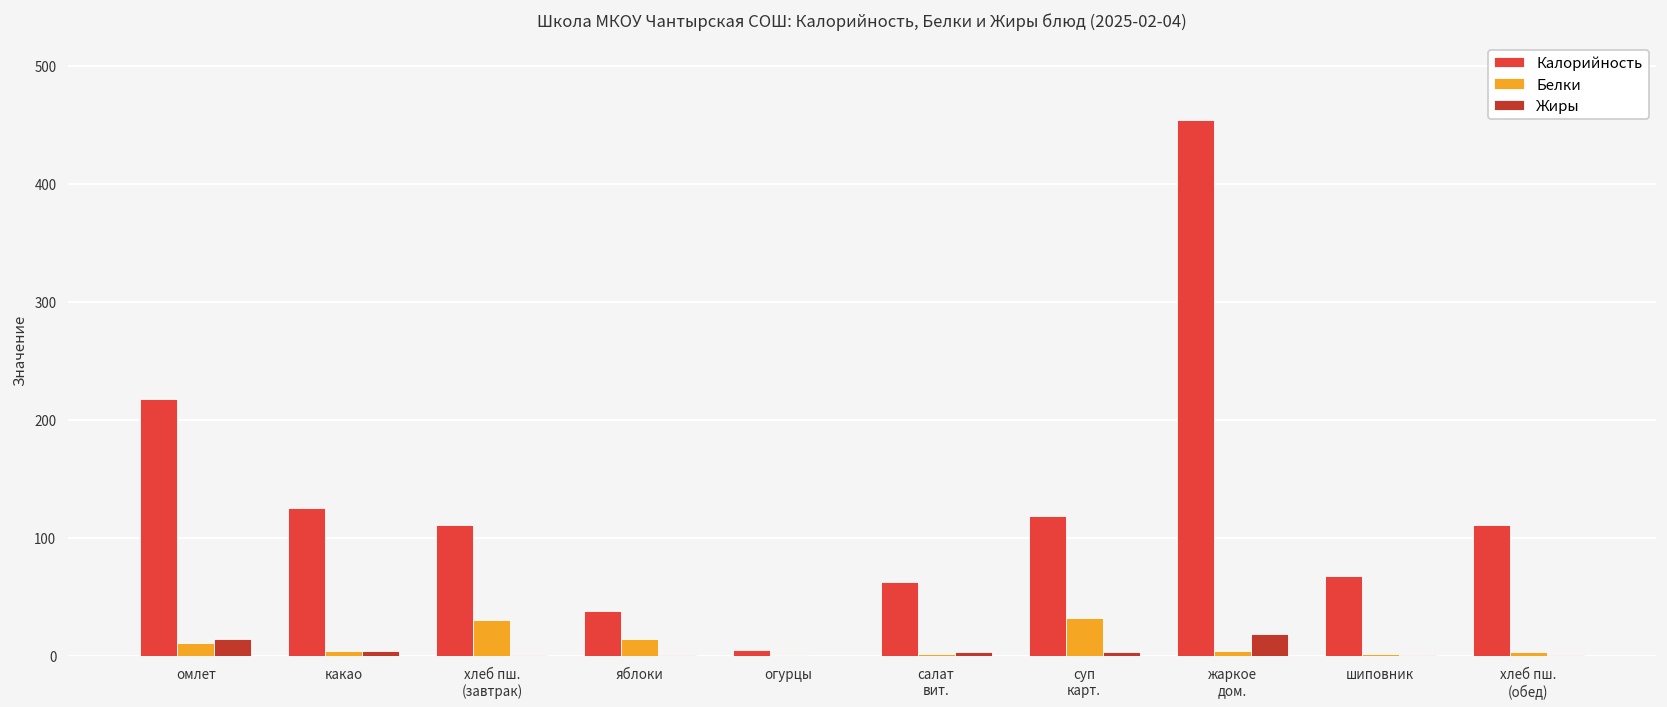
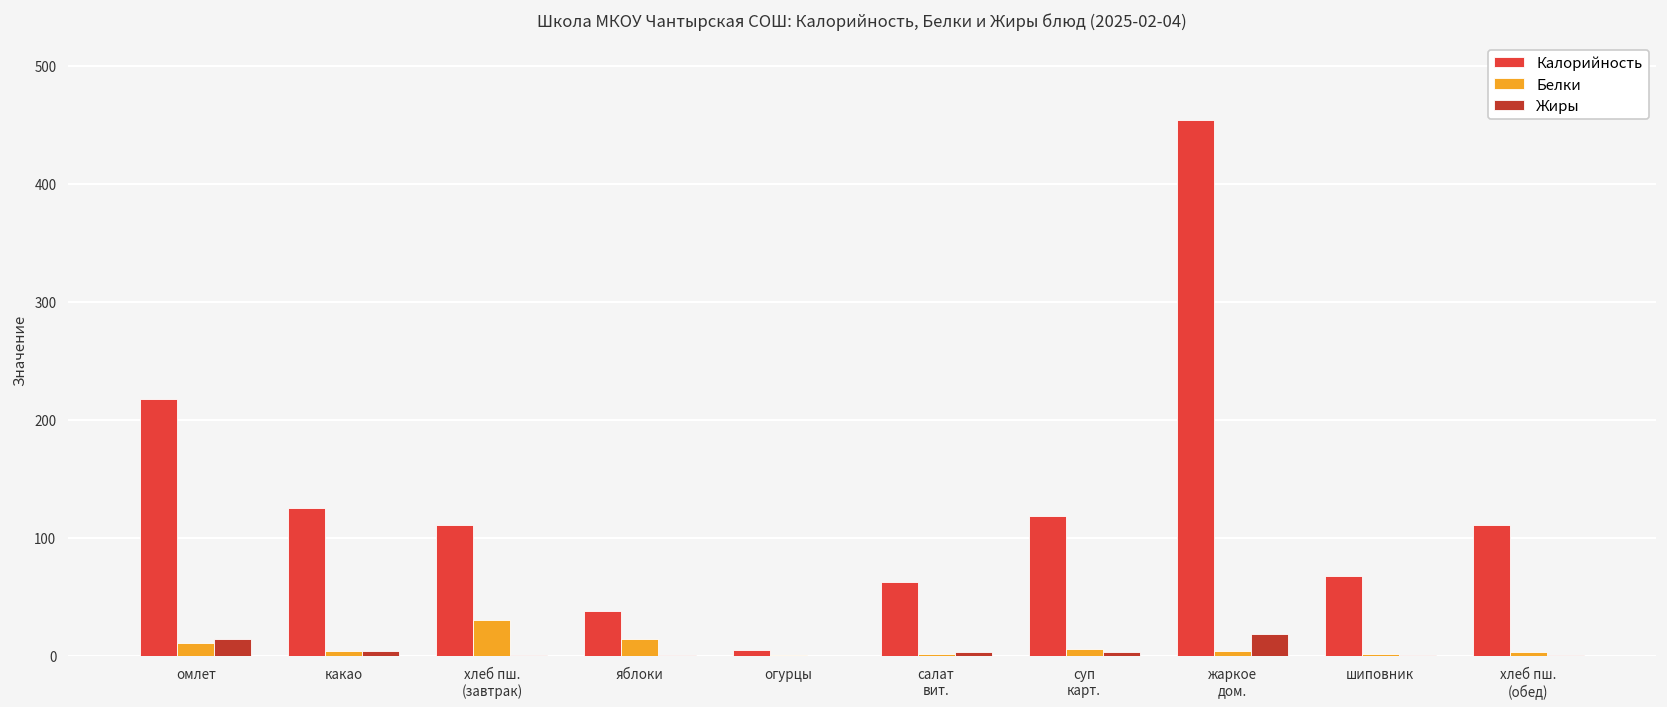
Белки, суп карт.: 30 -> 10
